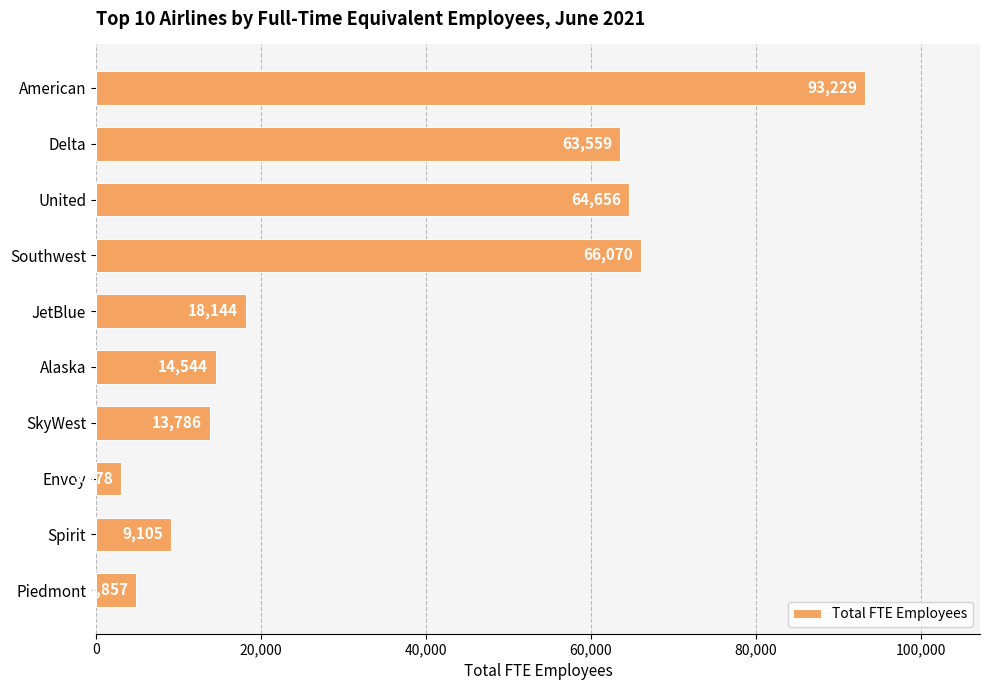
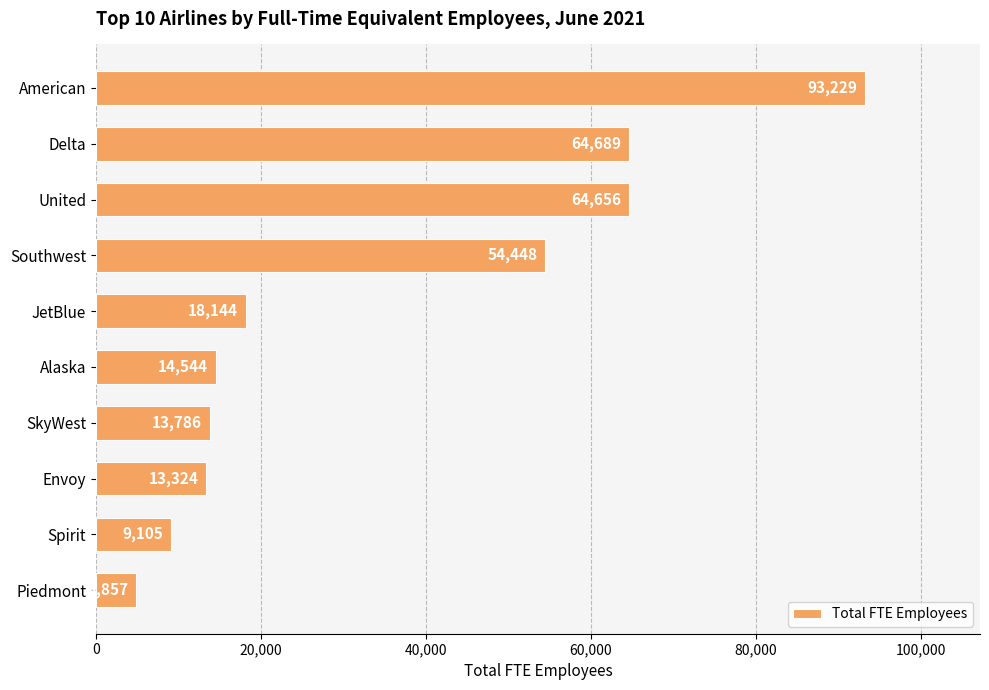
Delta: 63,559 -> 64,689
Southwest: 66,070 -> 54,448
Envoy: 3,000 -> 13,000
